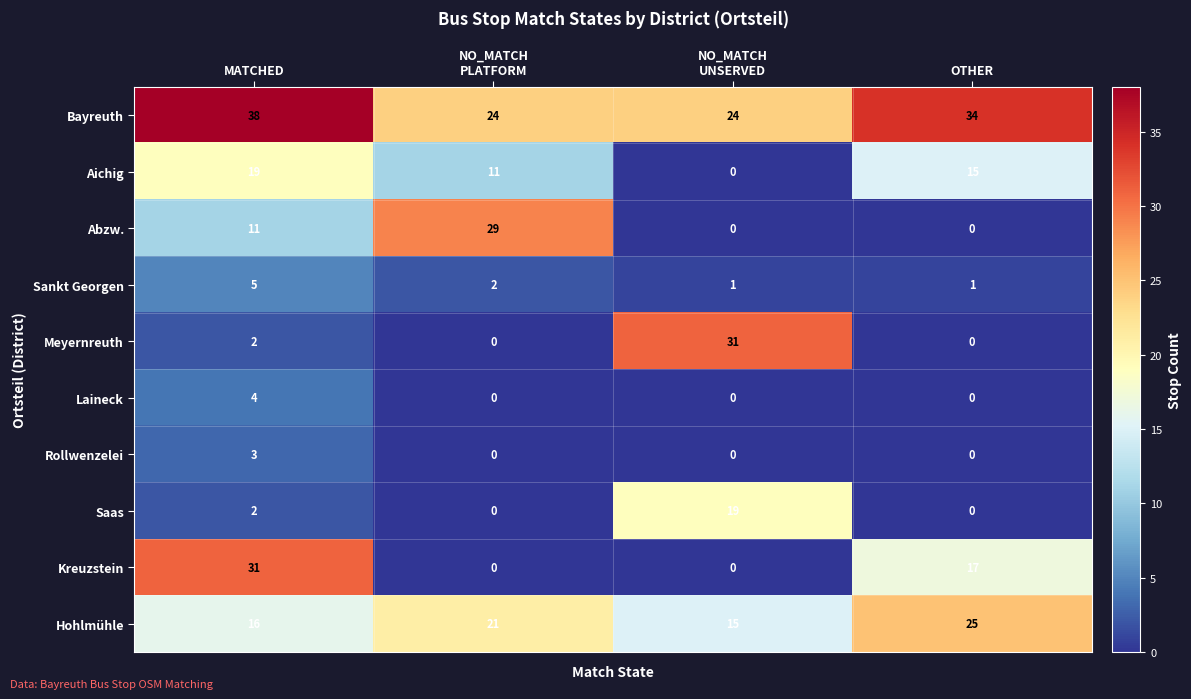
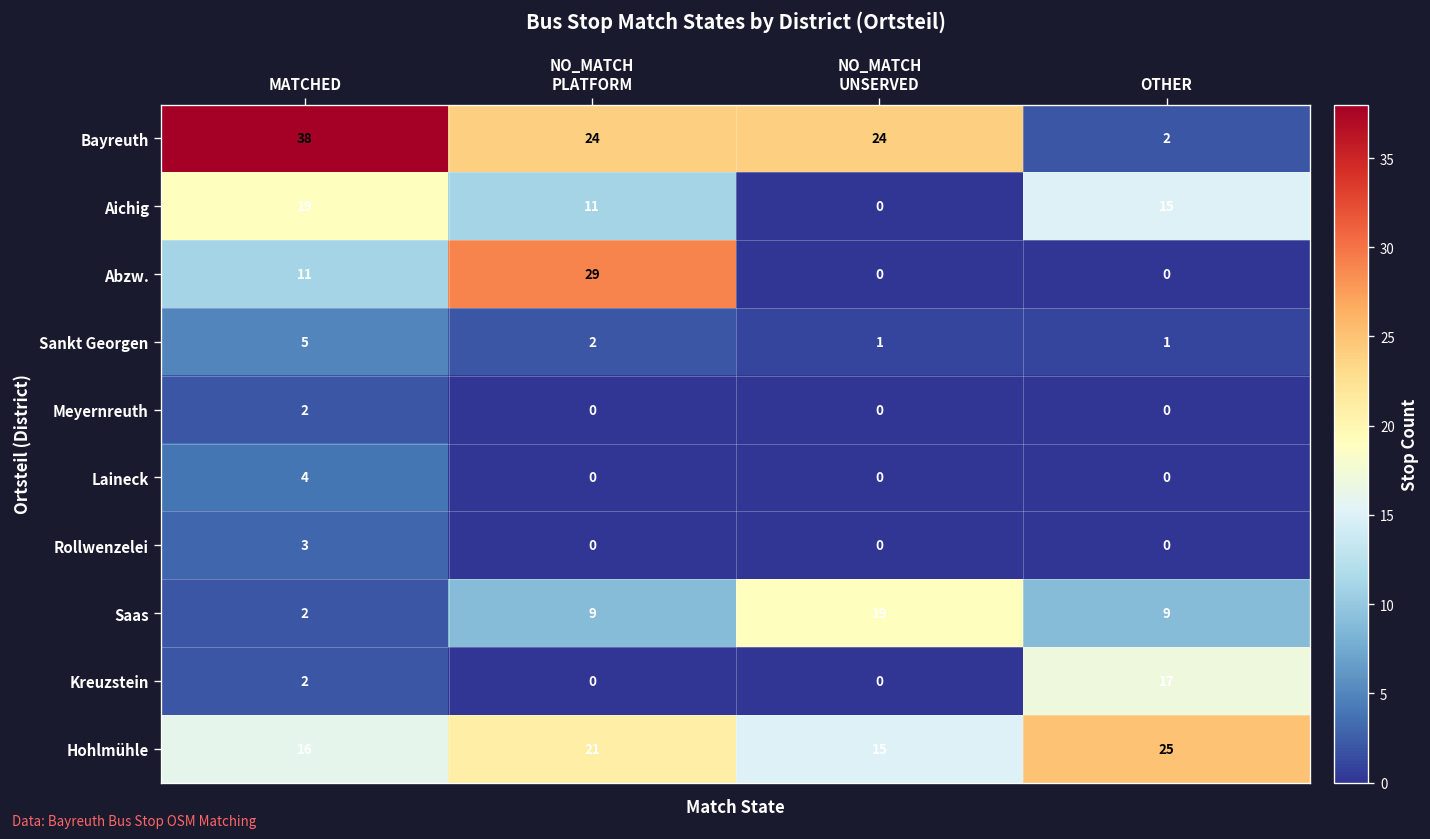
Bayreuth, OTHER: 34 -> 2
Meyernreuth, NO_MATCH UNSERVED: 31 -> 0
Saas, NO_MATCH PLATFORM: 0 -> 9
Saas, OTHER: 0 -> 9
Kreuzstein, MATCHED: 31 -> 2
